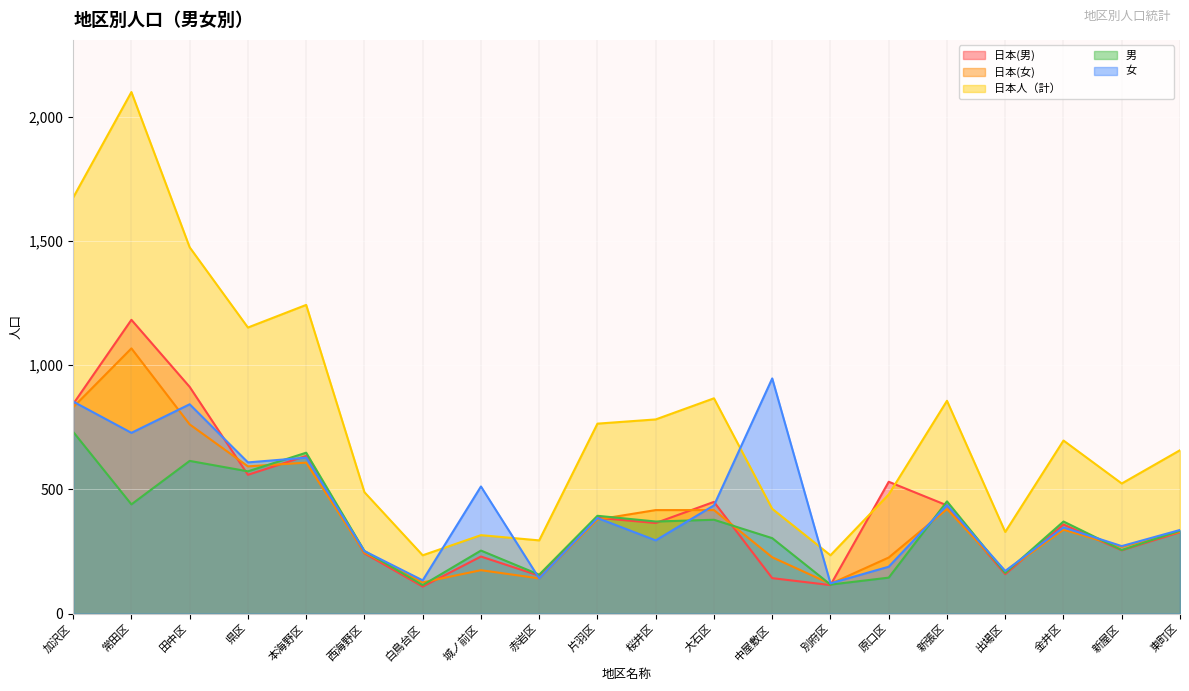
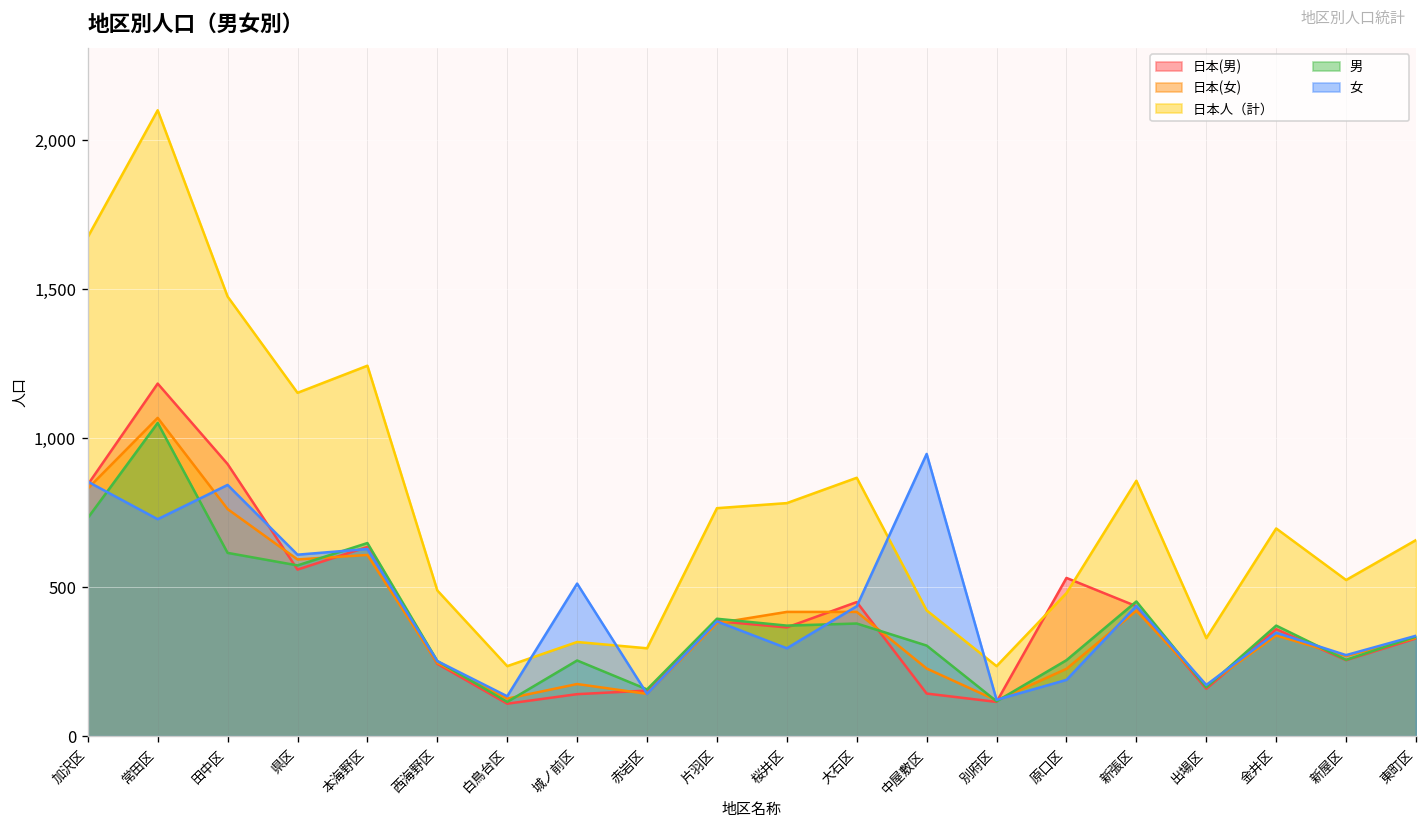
男, 常田区: 440 -> 1,050
日本(男), 城ノ前区: 230 -> 140
男, 原口区: 150 -> 260
